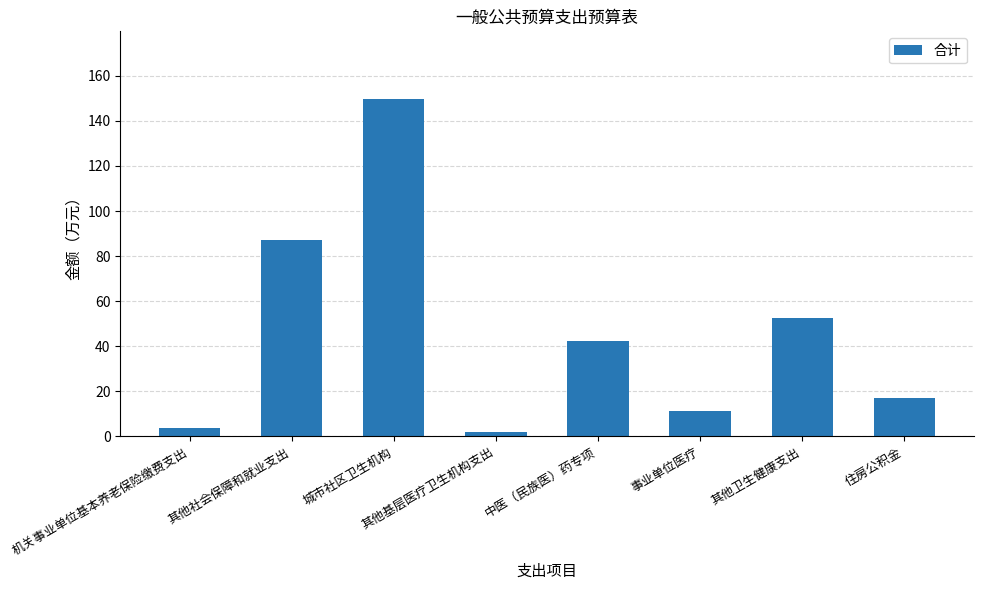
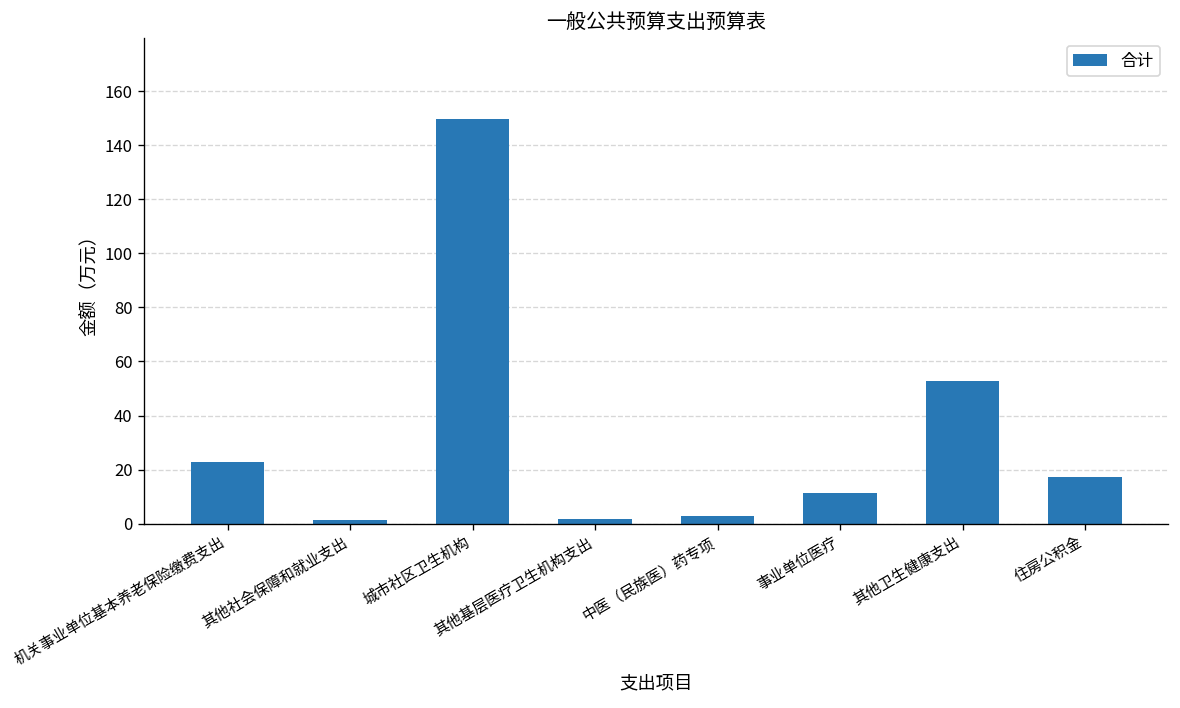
机关事业单位基本养老保险缴费支出: 4 -> 23
其他社会保障和就业支出: 87 -> 2
中医（民族医）药专项: 42 -> 3
